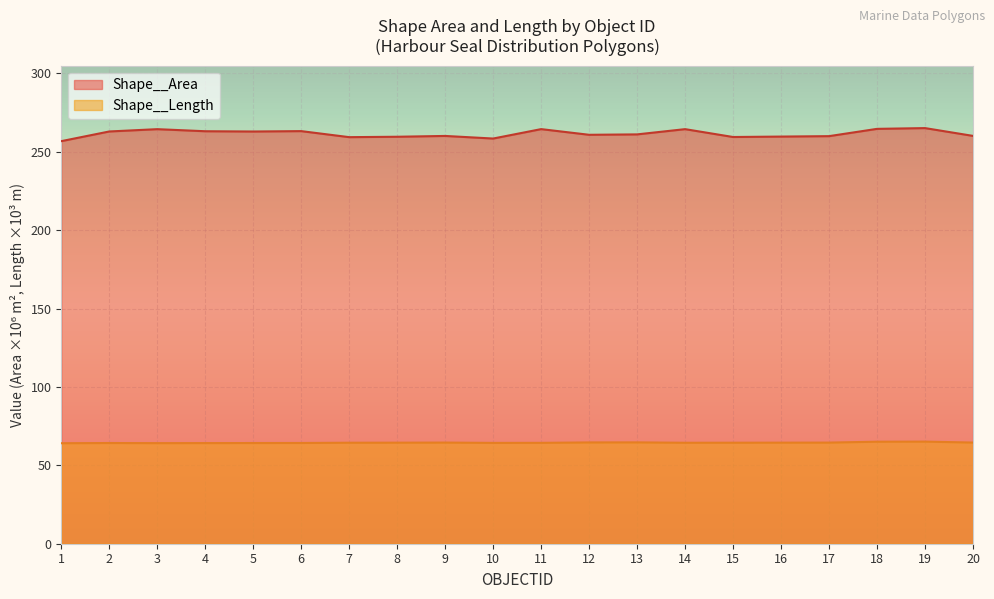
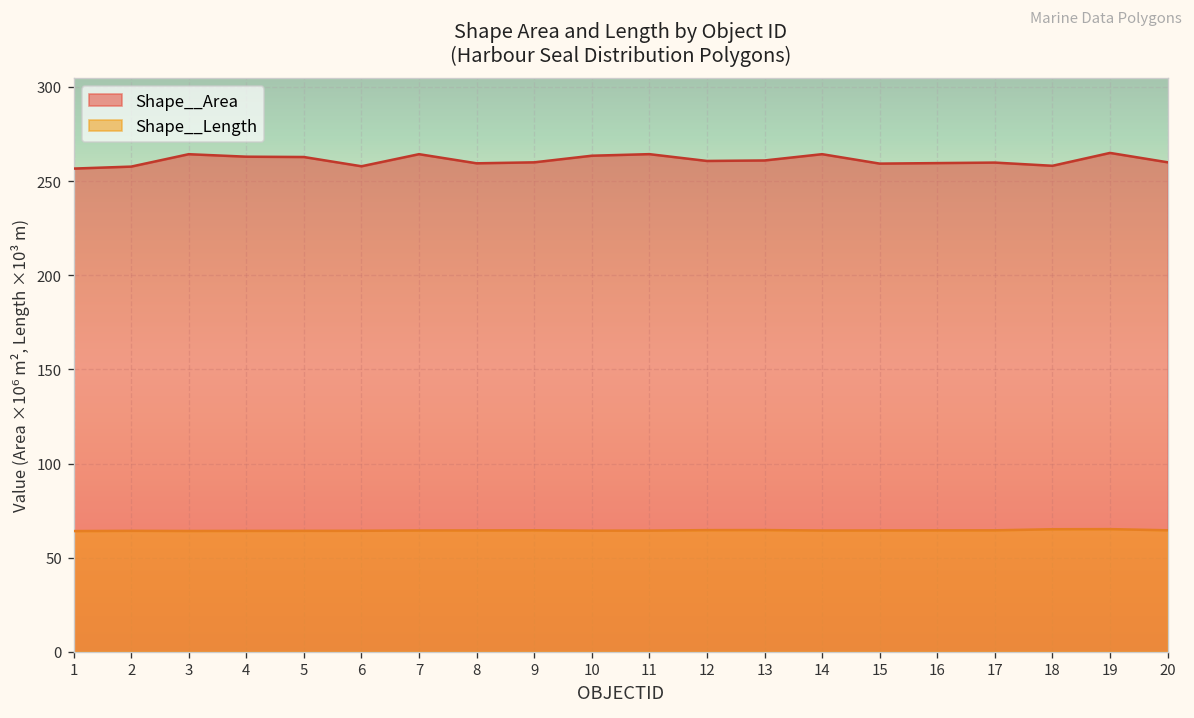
Shape__Area, 2: 263 -> 258
Shape__Area, 6: 263 -> 258
Shape__Area, 7: 259 -> 264
Shape__Area, 10: 258 -> 264
Shape__Area, 18: 265 -> 258
